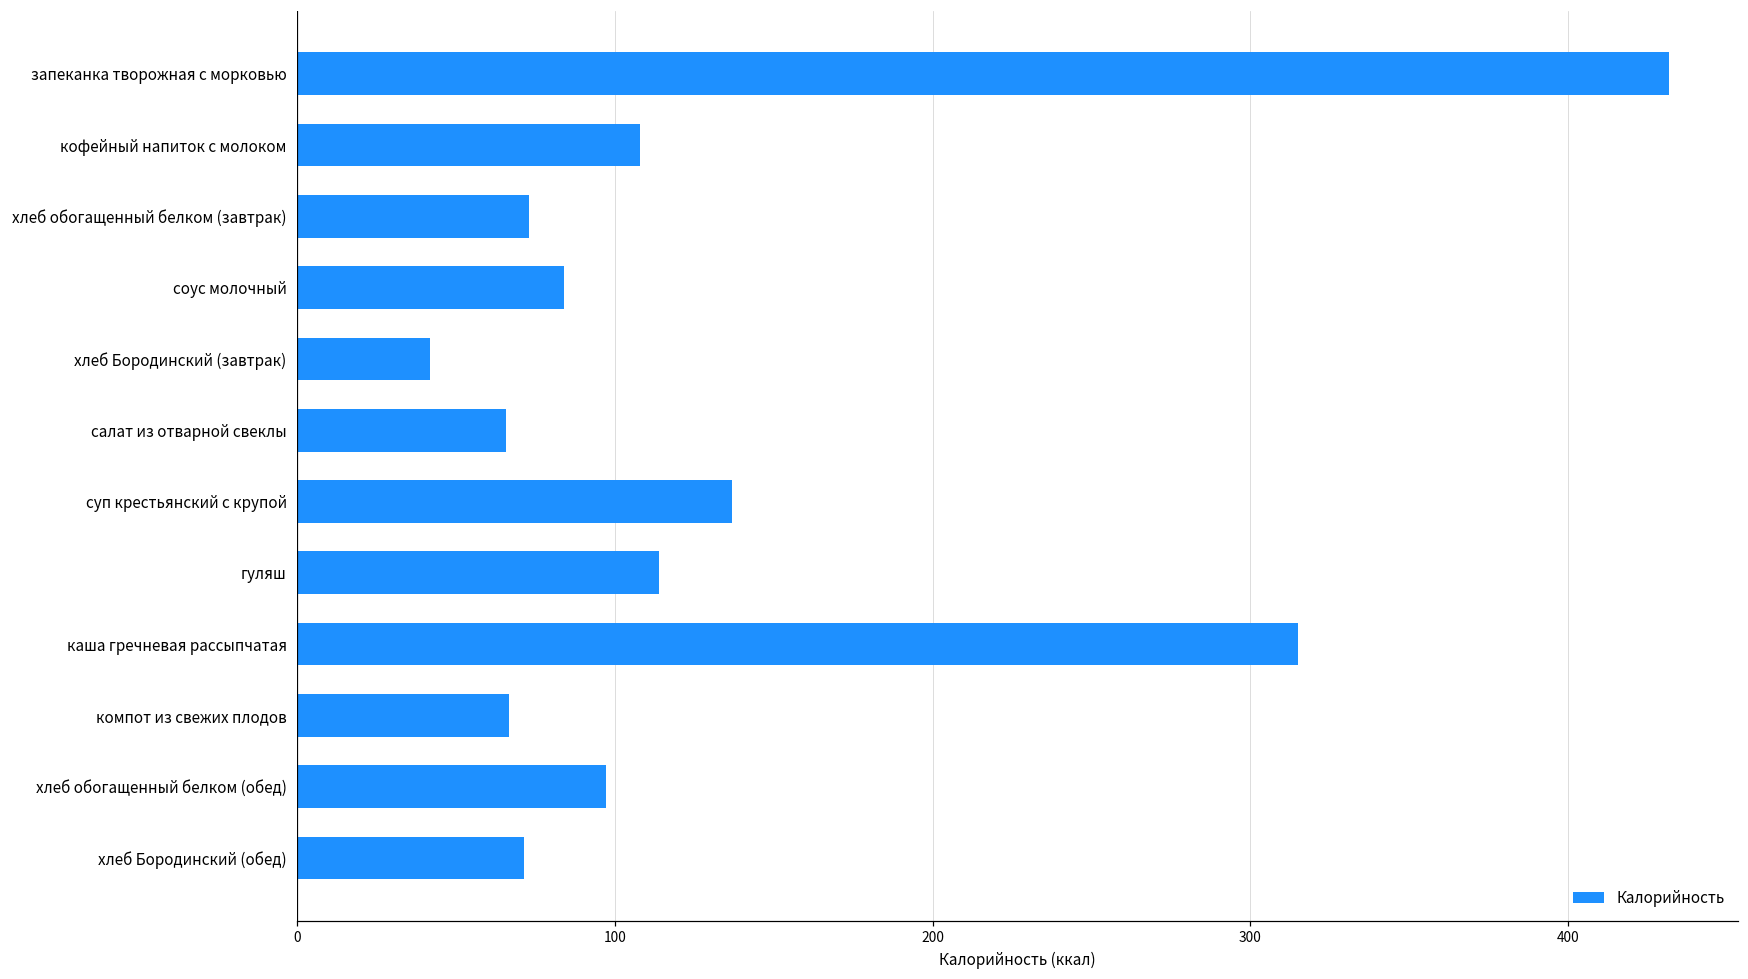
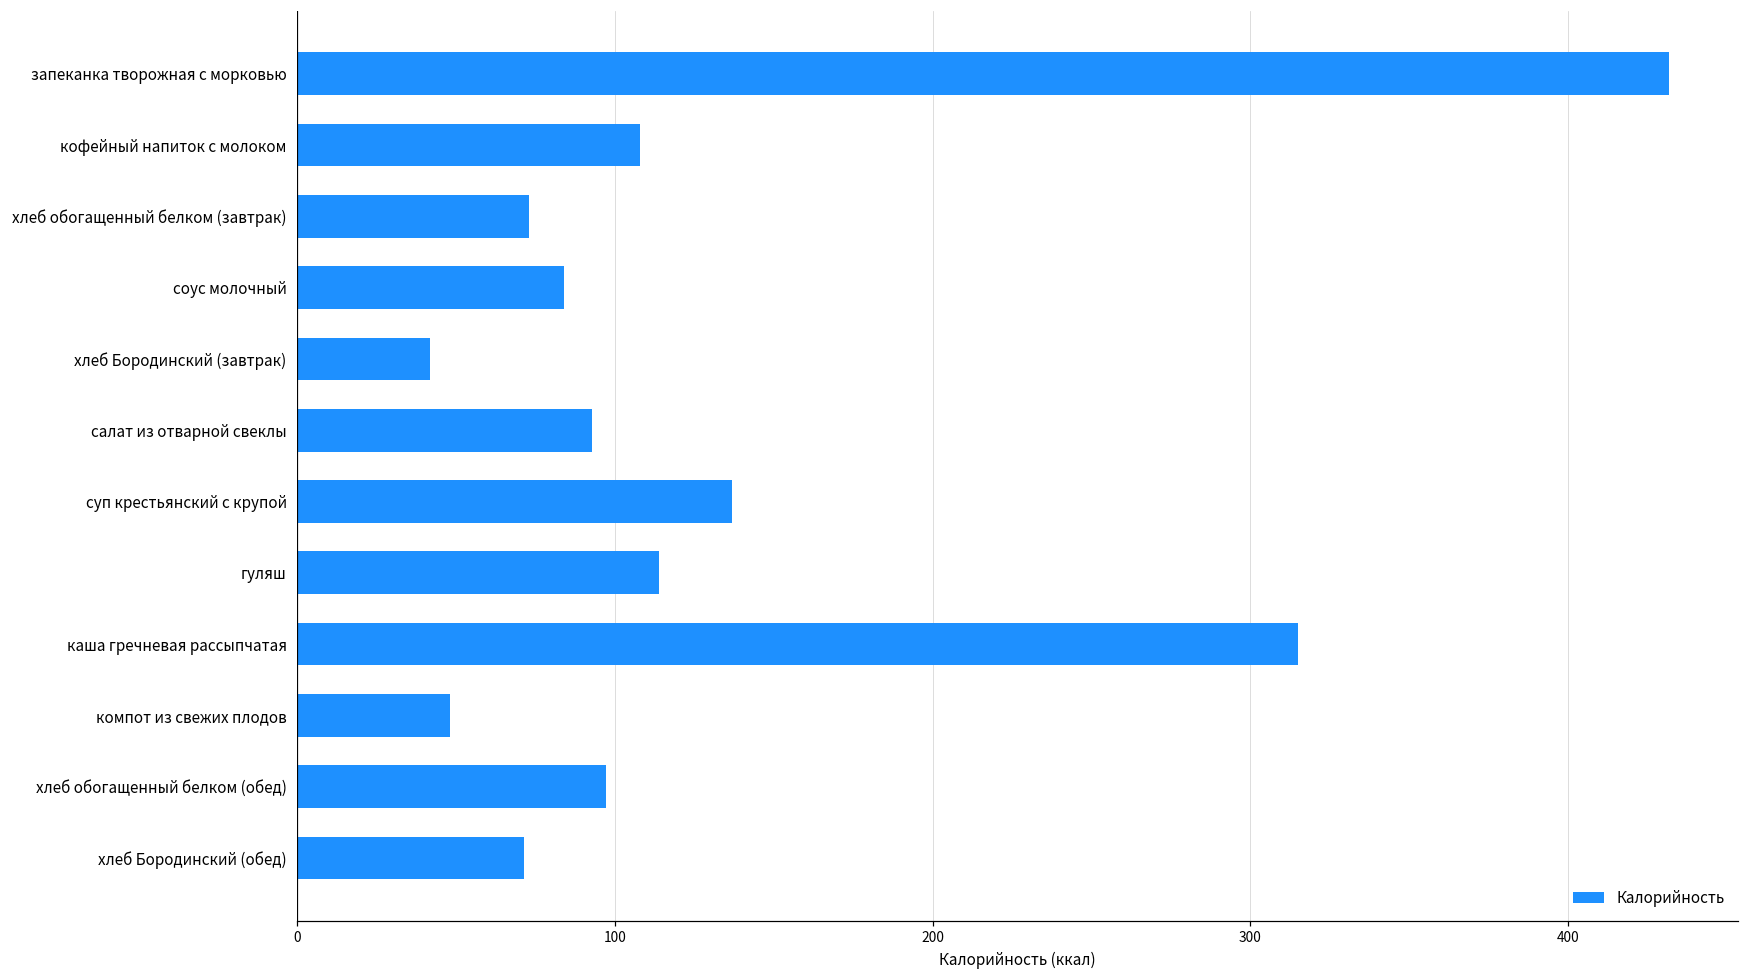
салат из отварной свеклы: 66 -> 93
компот из свежих плодов: 67 -> 48
